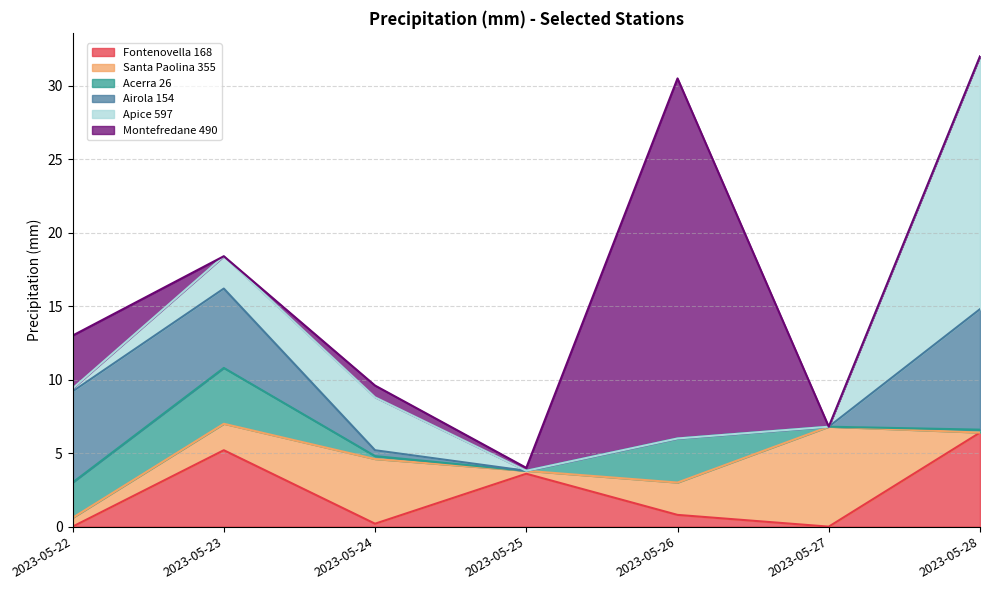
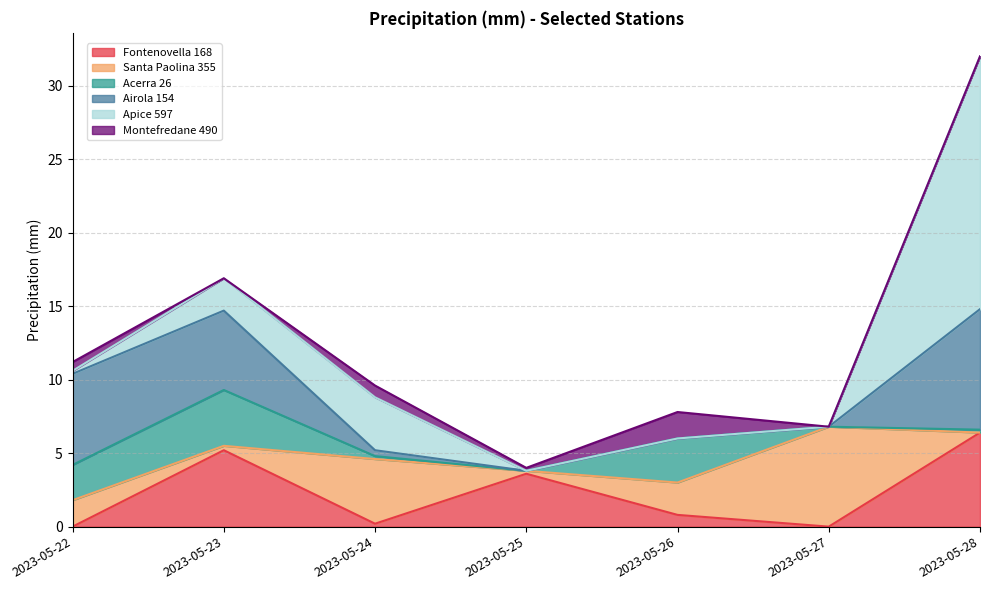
Santa Paolina 355, 2023-05-22: 0.6 -> 1.8
Montefredane 490, 2023-05-22: 3.6 -> 0.6
Santa Paolina 355, 2023-05-23: 1.8 -> 0.3
Montefredane 490, 2023-05-26: 24.5 -> 1.8
